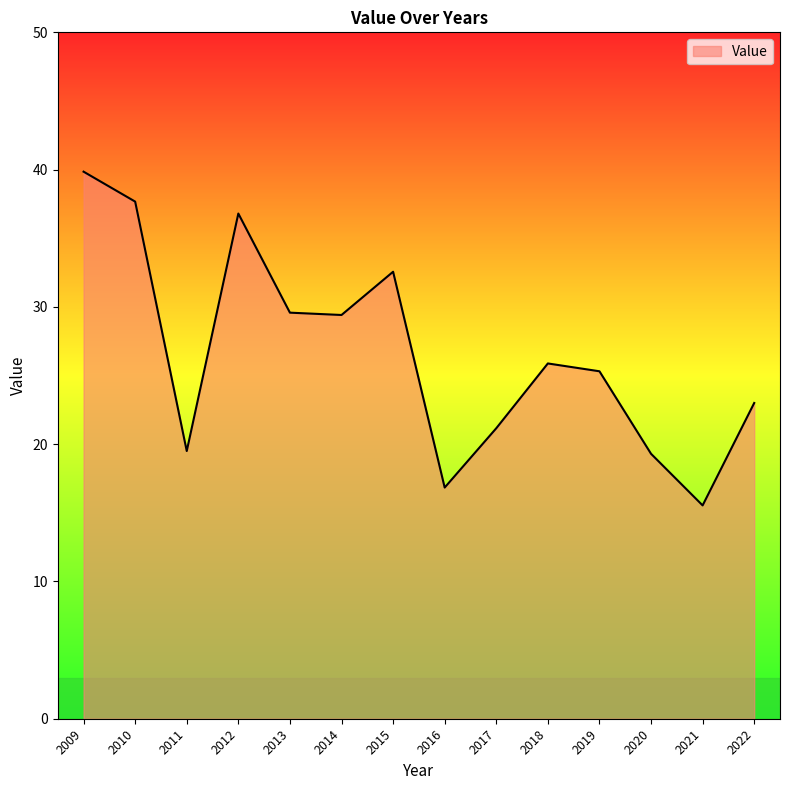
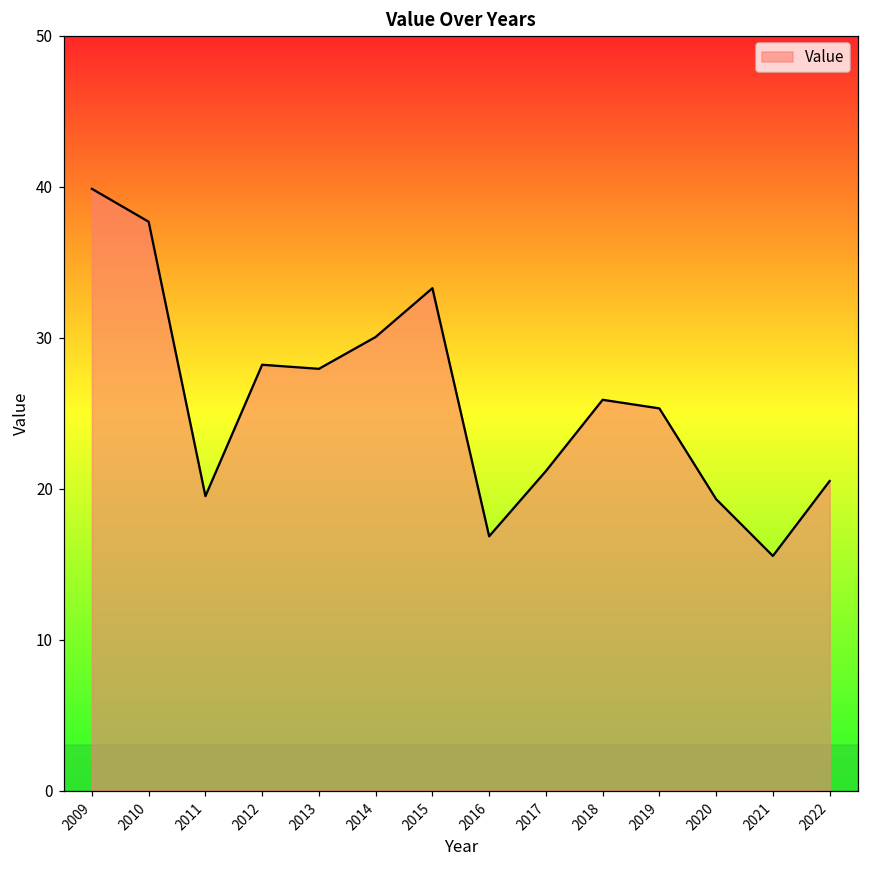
2012: 36.8 -> 28.2
2013: 29.6 -> 27.9
2014: 29.4 -> 30.0
2015: 32.6 -> 33.3
2022: 23.0 -> 20.5
